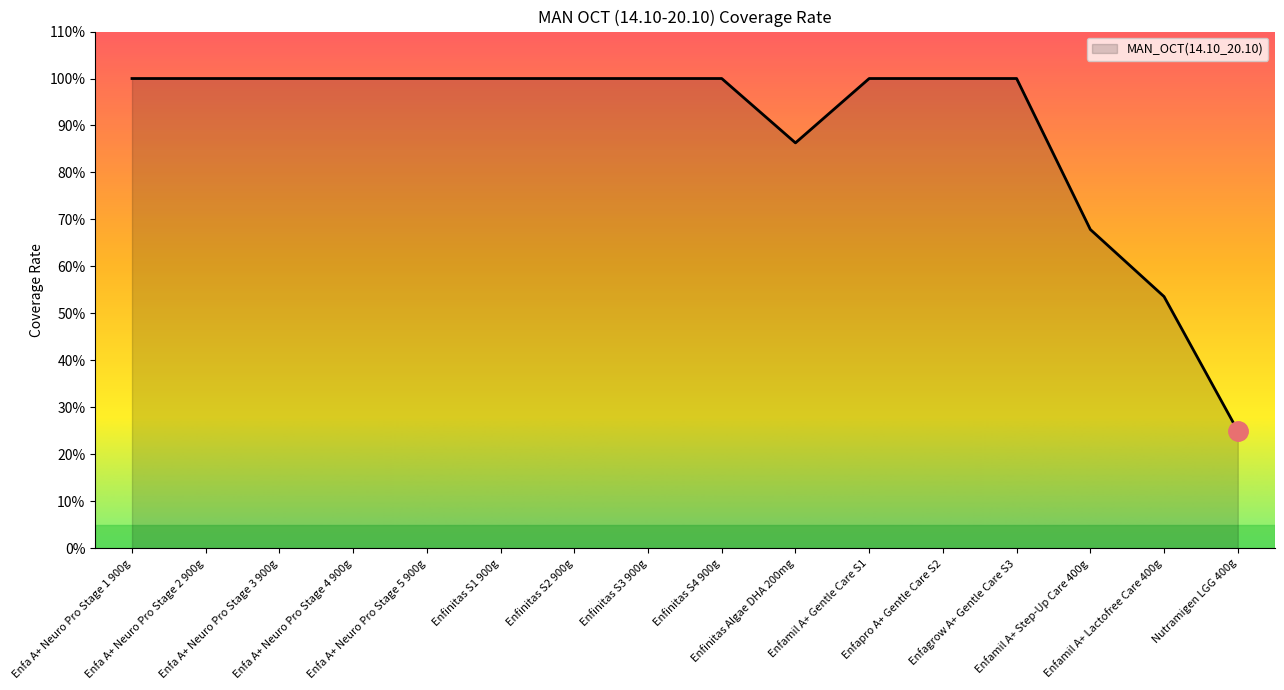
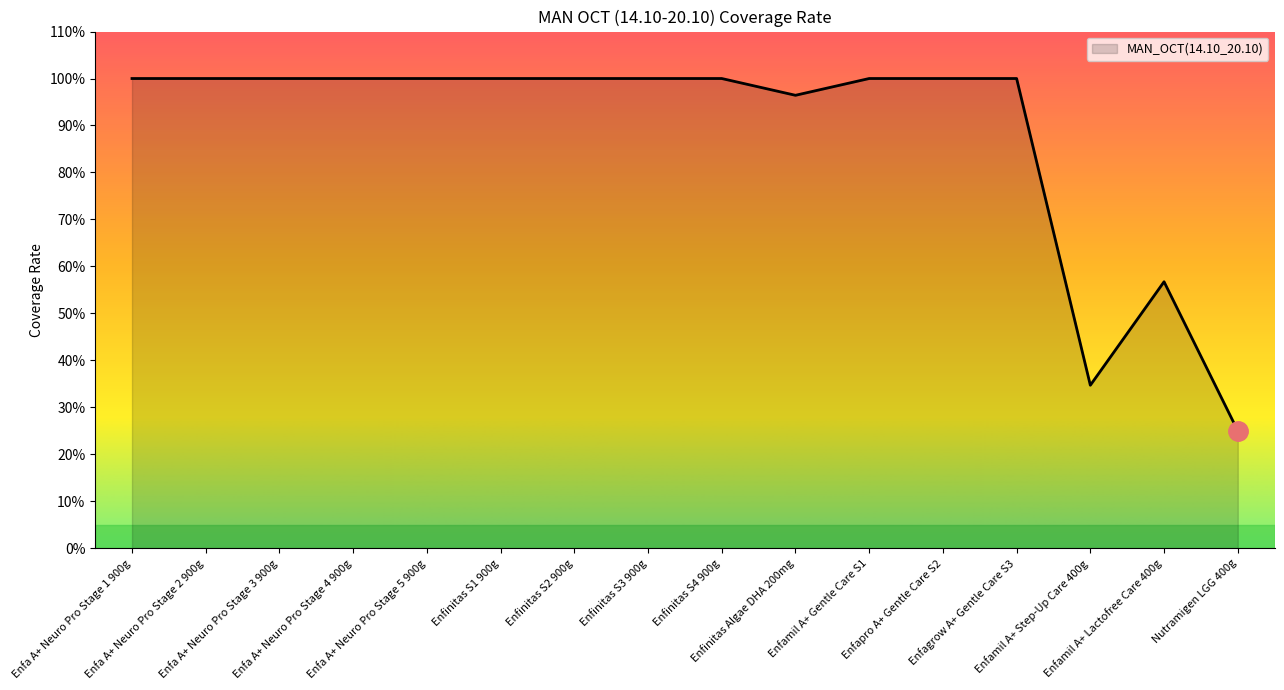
MAN_OCT(14.10_20.10), Enfinitas Algae DHA 200mg: 86% -> 96%
MAN_OCT(14.10_20.10), Enfamil A+ Step-Up Care 400g: 68% -> 35%
MAN_OCT(14.10_20.10), Enfamil A+ Lactofree Care 400g: 54% -> 57%
